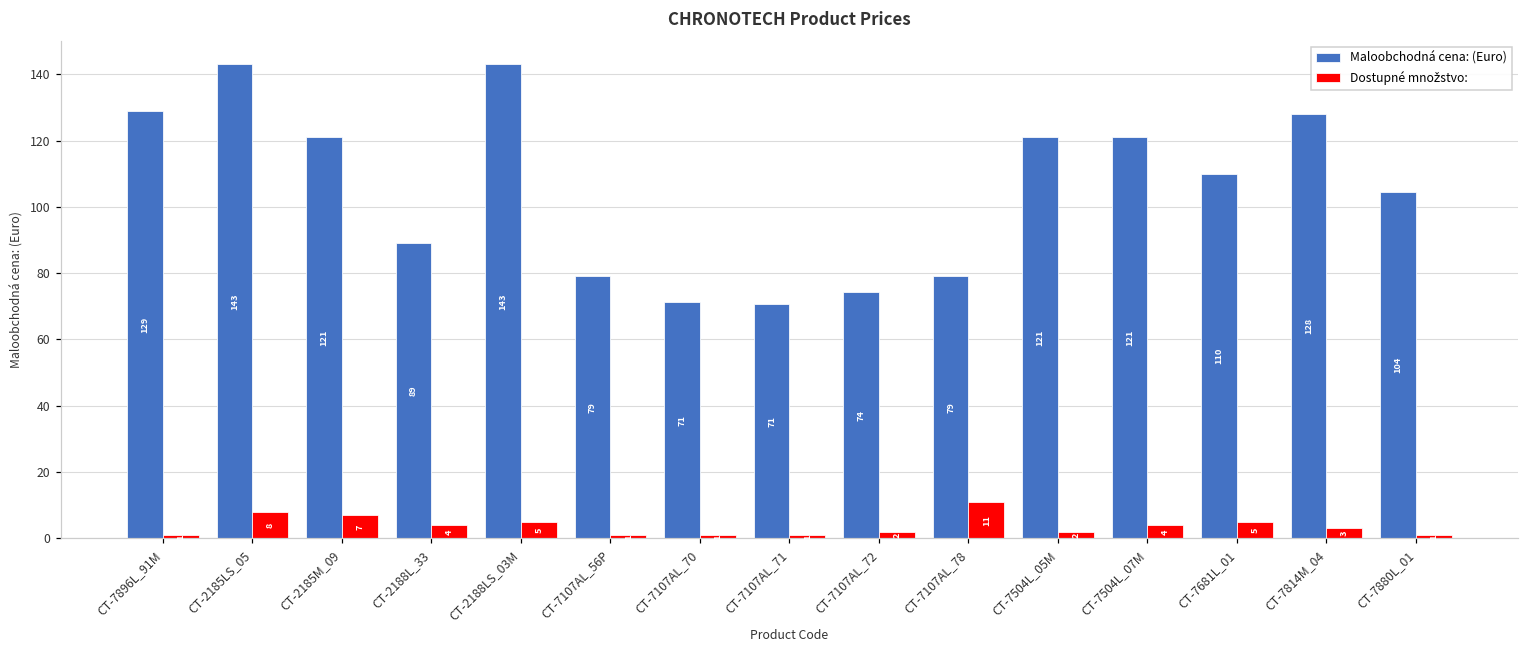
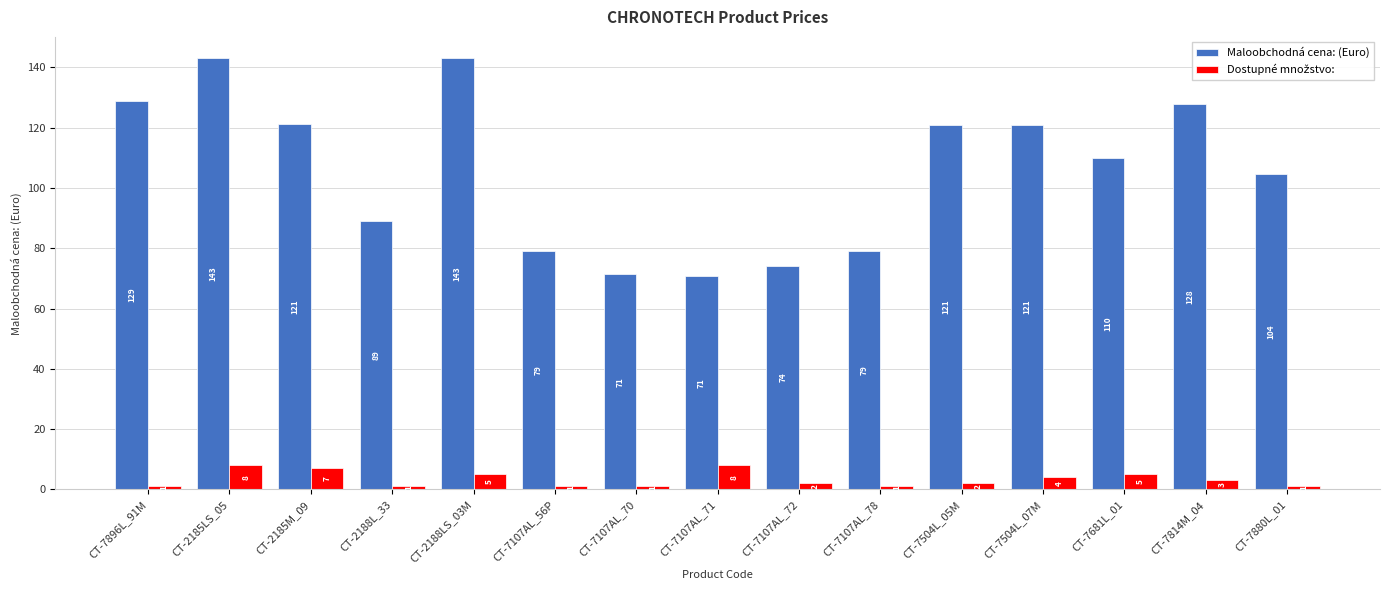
Dostupné množstvo:, CT-2188L_33: 4 -> 1
Dostupné množstvo:, CT-7107AL_71: 1 -> 8
Dostupné množstvo:, CT-7107AL_78: 11 -> 1
